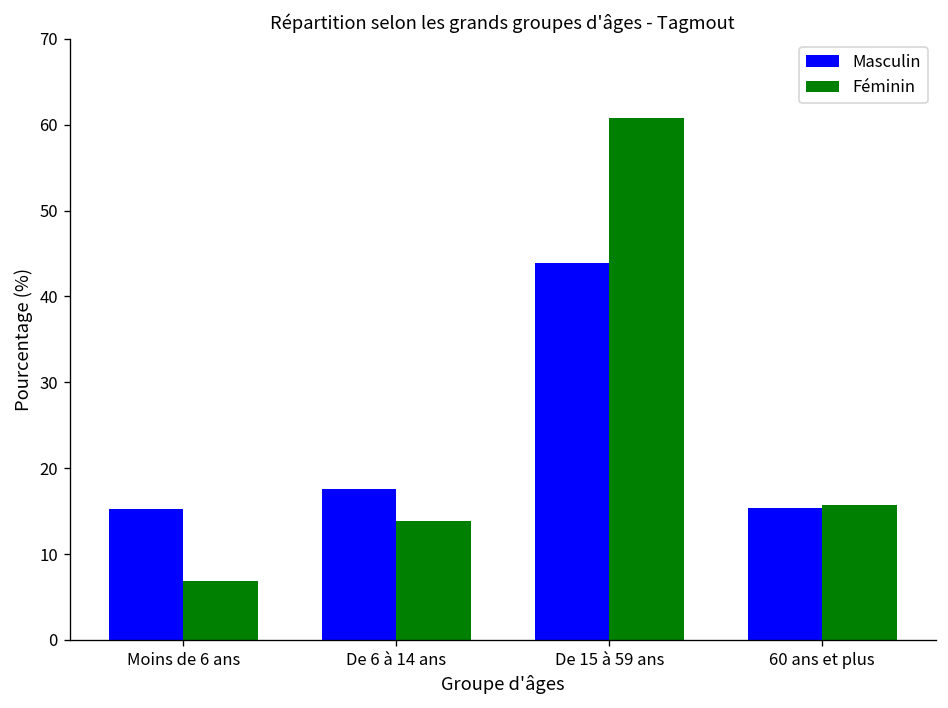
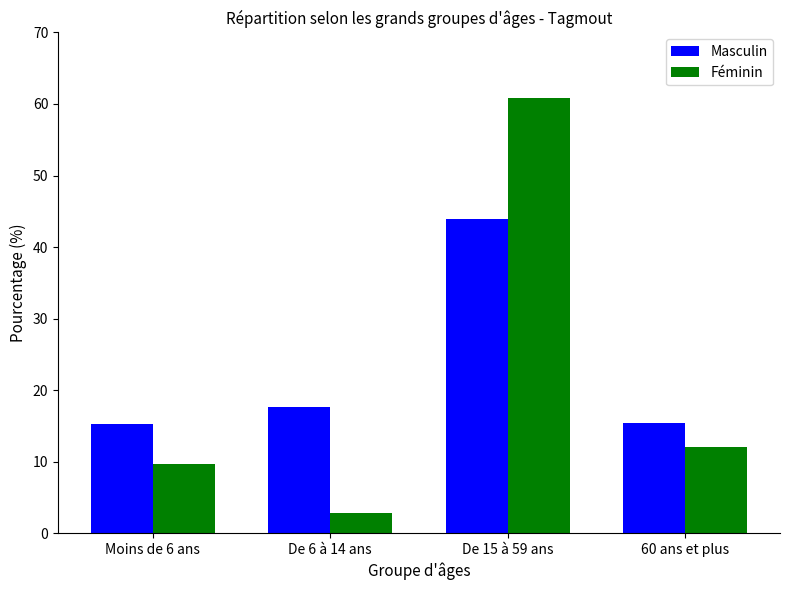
Féminin, Moins de 6 ans: 7 -> 10
Féminin, De 6 à 14 ans: 14 -> 3
Féminin, 60 ans et plus: 16 -> 12
